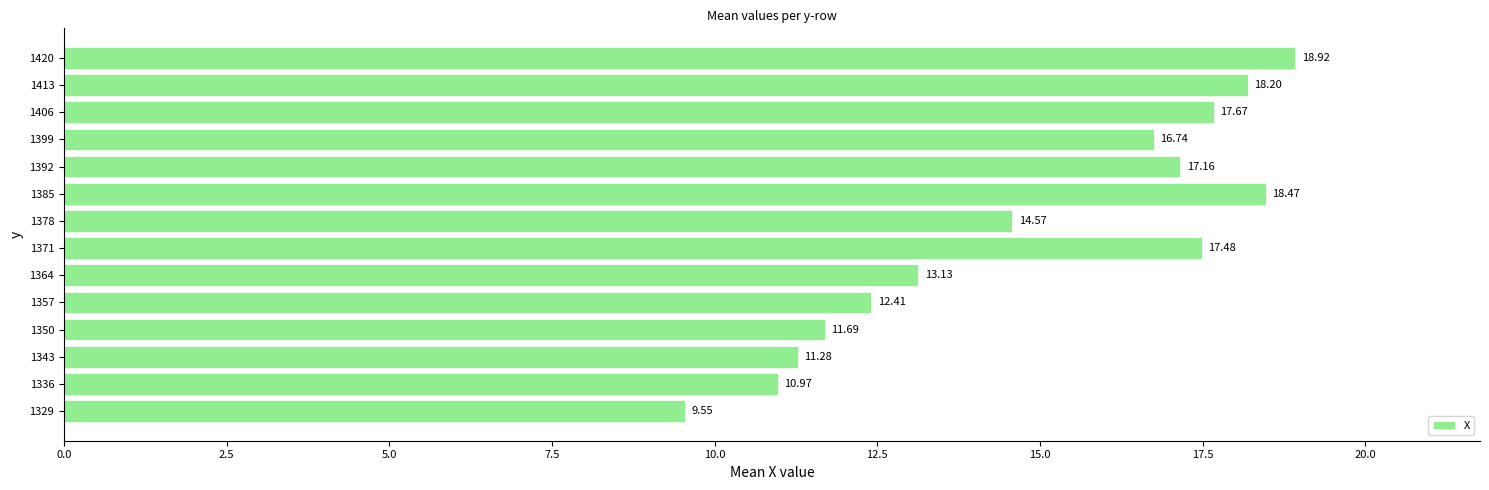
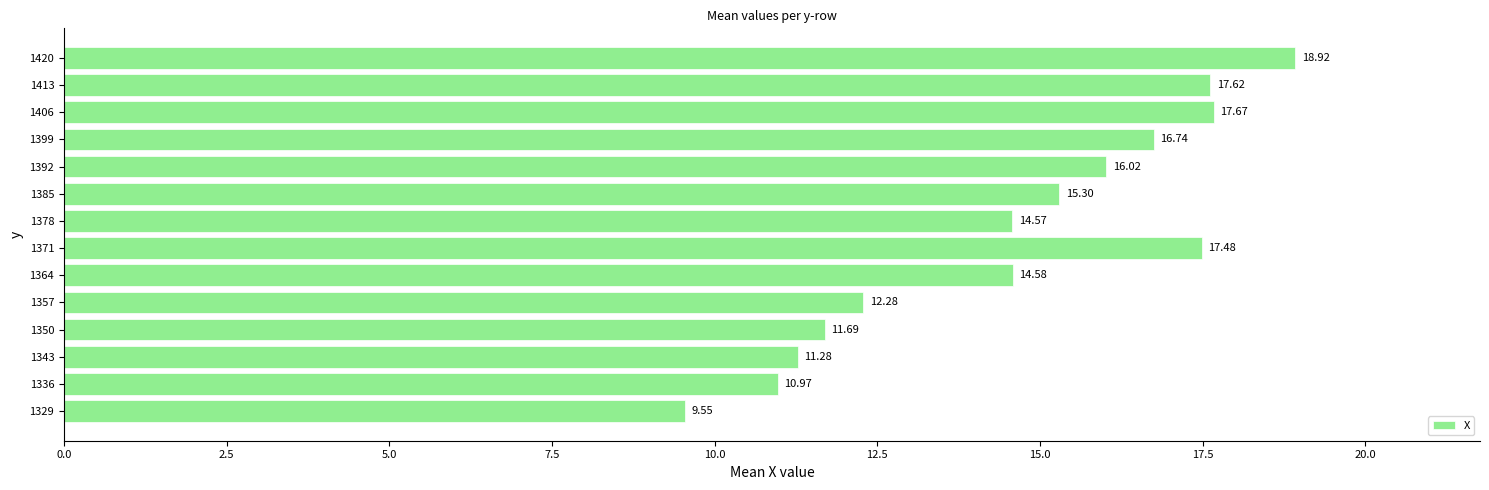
1413: 18.20 -> 17.62
1392: 17.16 -> 16.02
1385: 18.47 -> 15.30
1364: 13.13 -> 14.58
1357: 12.41 -> 12.28
